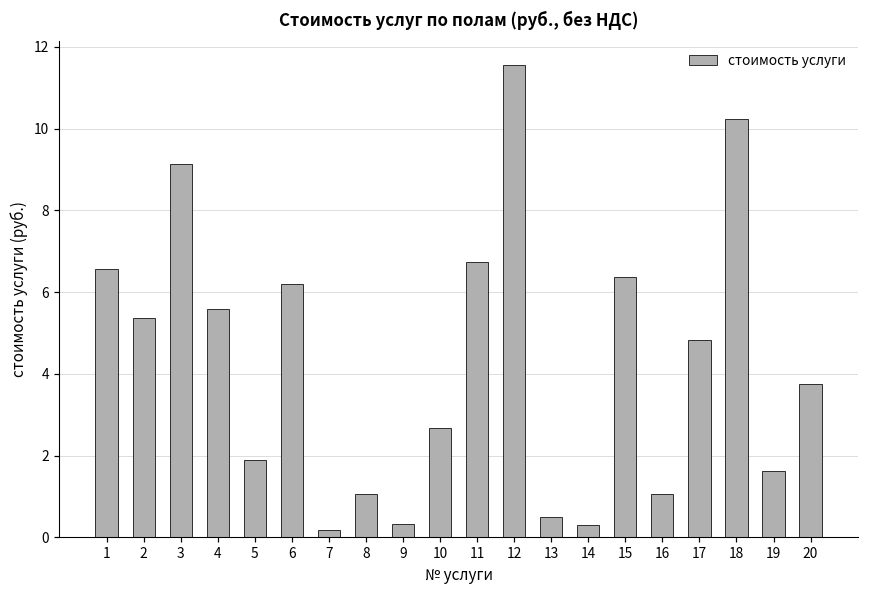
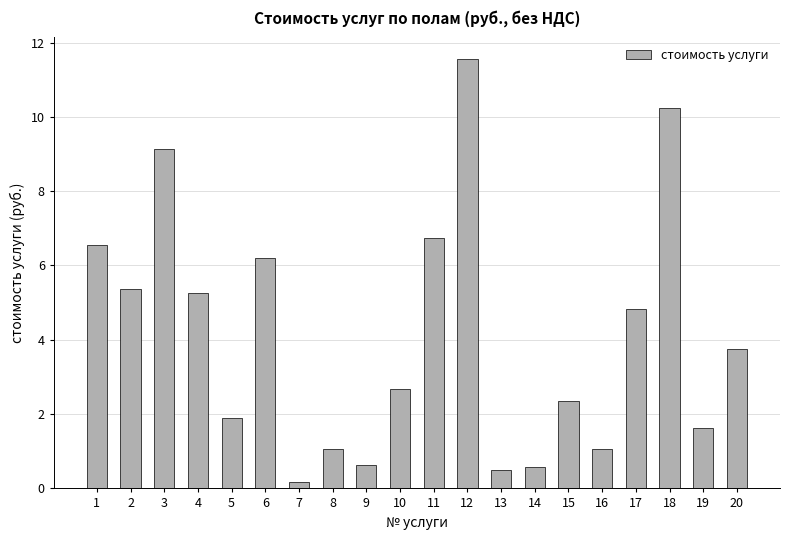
4: 5.6 -> 5.3
9: 0.3 -> 0.6
14: 0.3 -> 0.6
15: 6.4 -> 2.4
